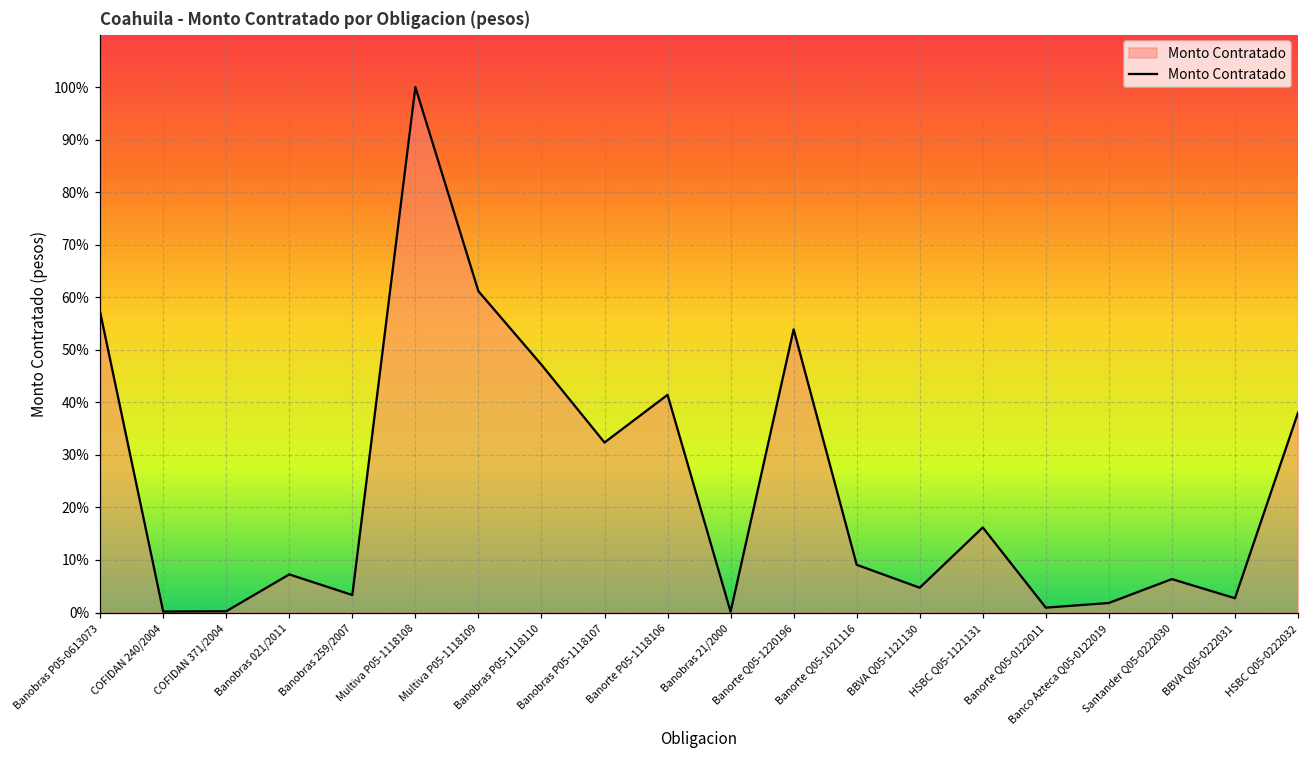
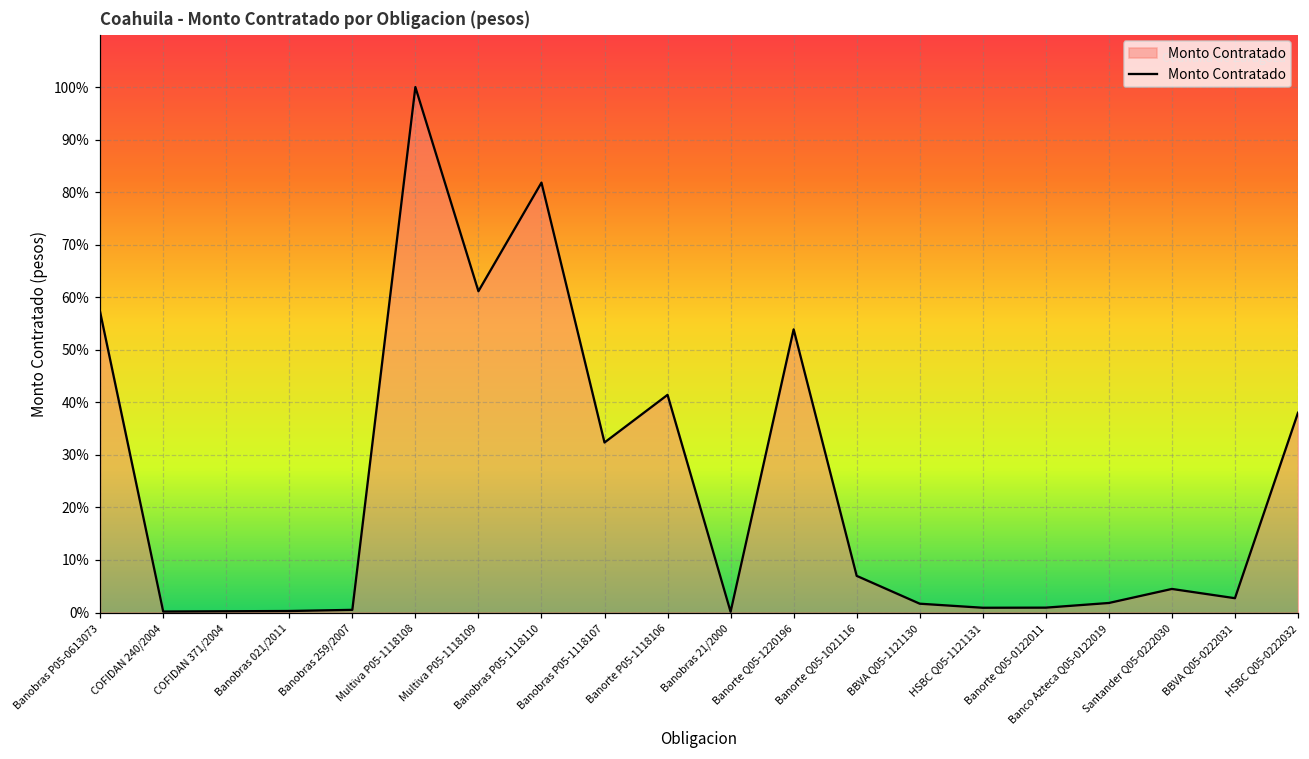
Banobras 021/2011: 7% -> 0%
Banobras 259/2007: 3% -> 1%
Banobras P05-1118110: 47% -> 82%
Banorte Q05-1021116: 9% -> 7%
BBVA Q05-1121130: 5% -> 2%
HSBC Q05-1121131: 16% -> 1%
Santander Q05-0222030: 6% -> 4%
